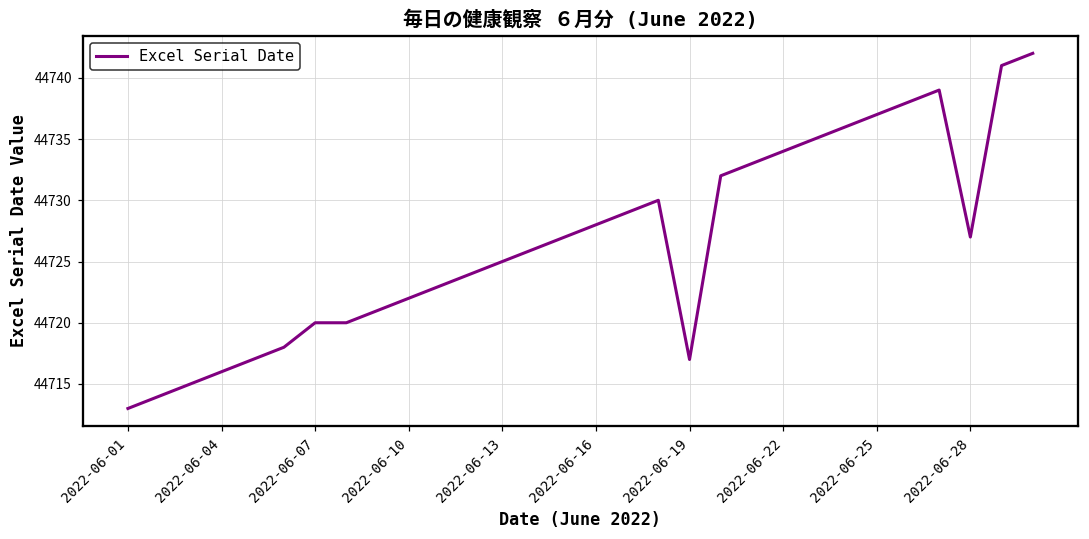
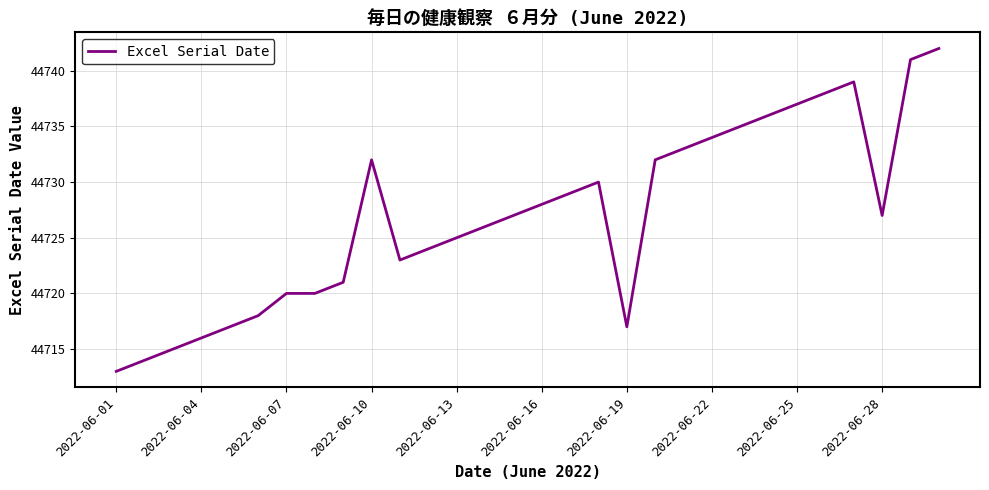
2022-06-10: 44722 -> 44732
